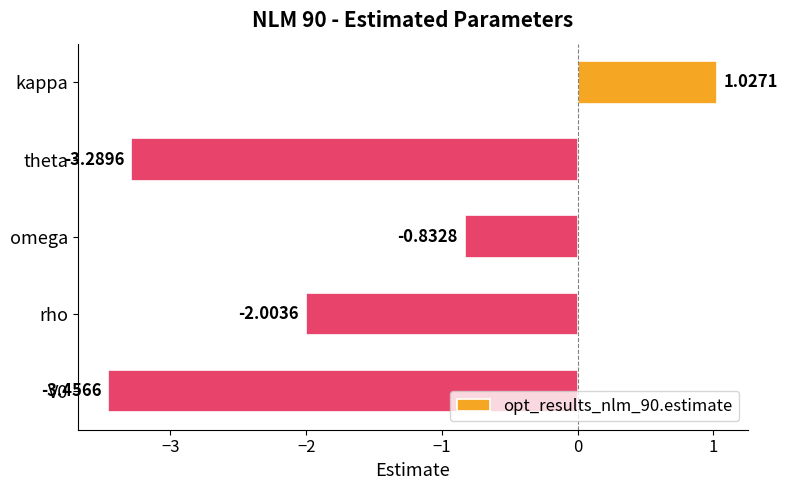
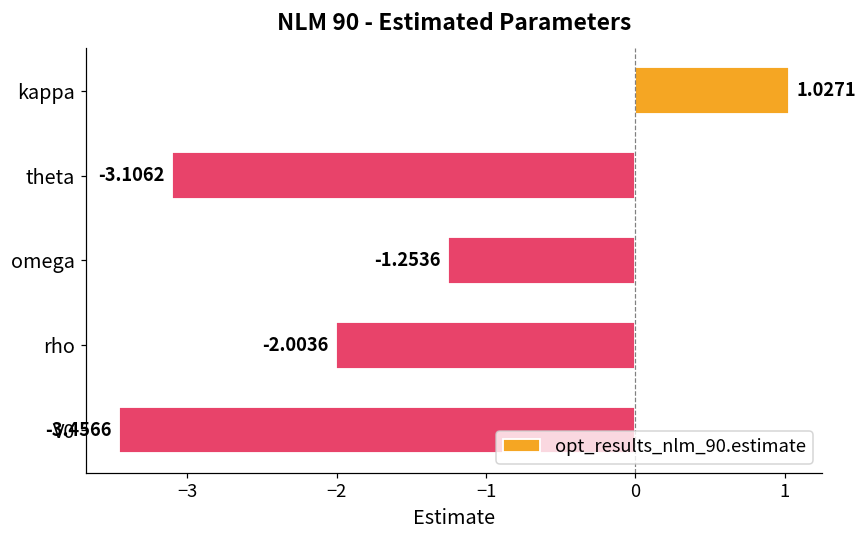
theta: -3.2896 -> -3.1062
omega: -0.8328 -> -1.2536
